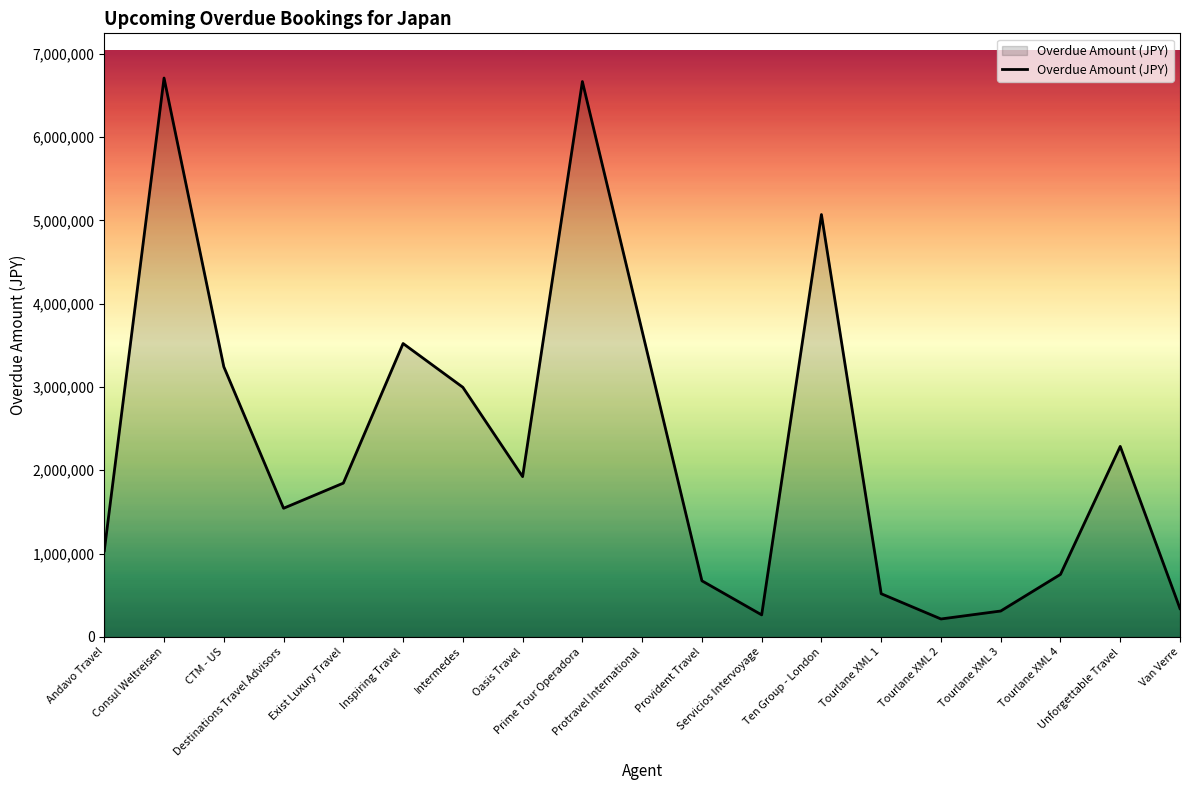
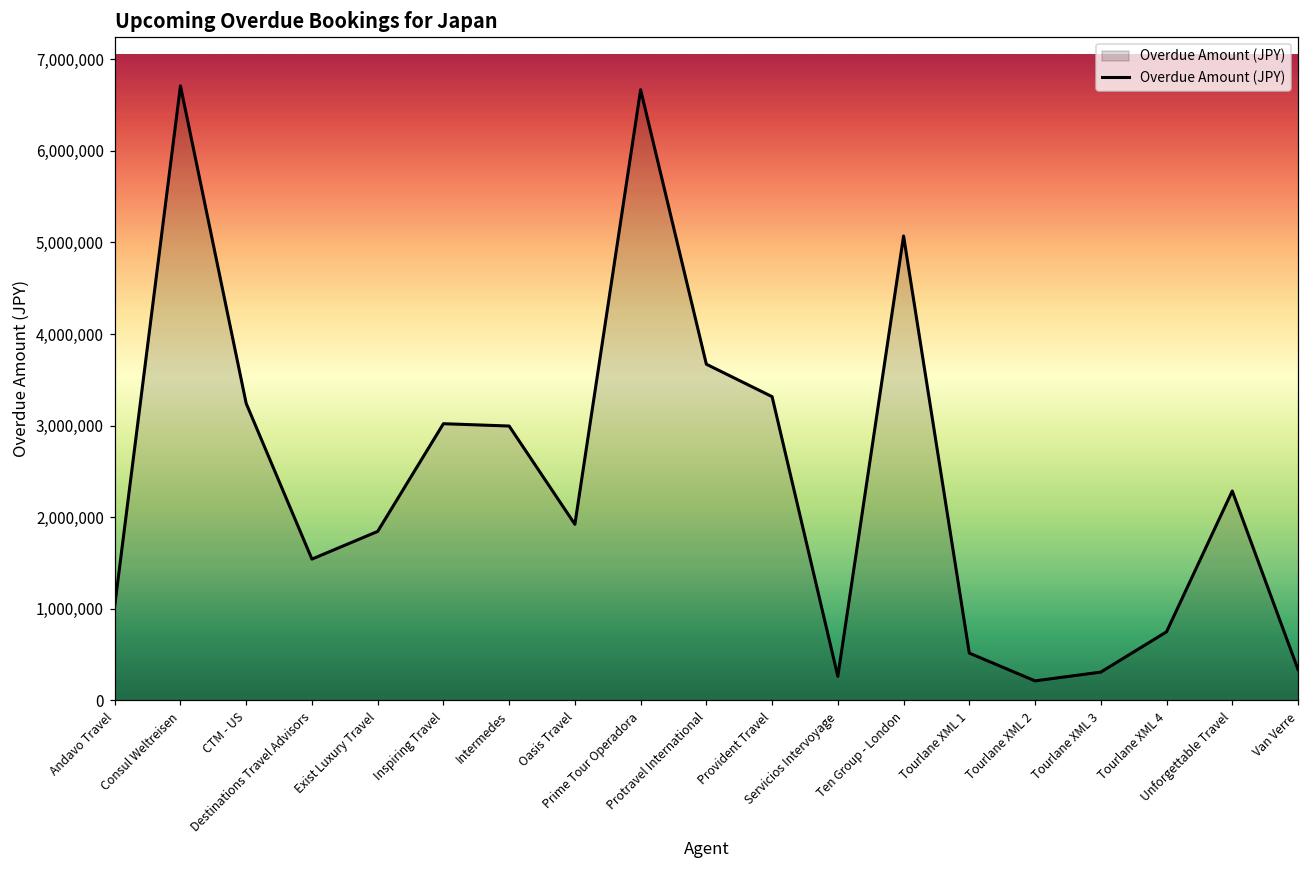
Inspiring Travel: 3,500,000 -> 3,000,000
Provident Travel: 700,000 -> 3,300,000
